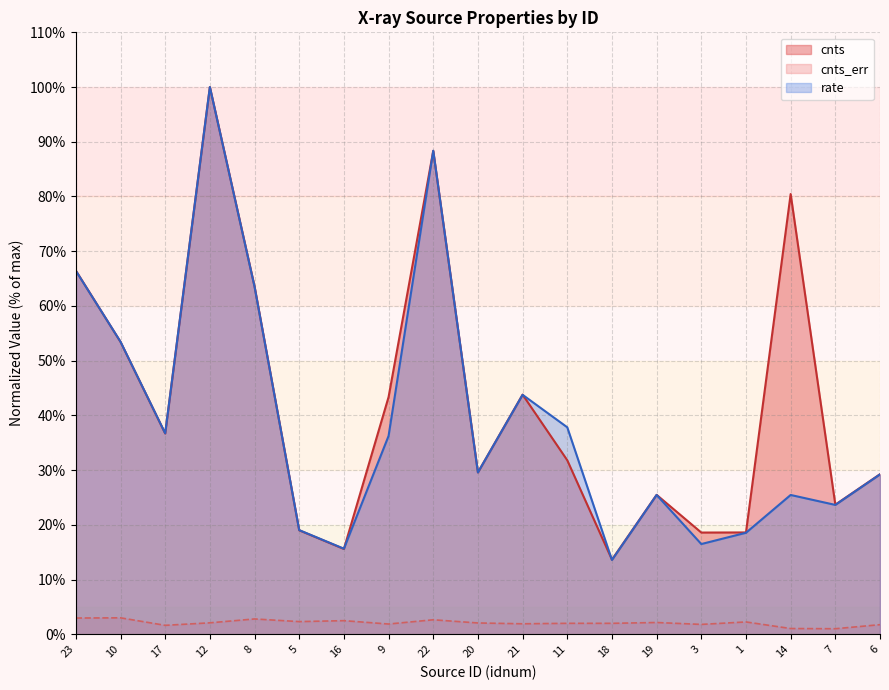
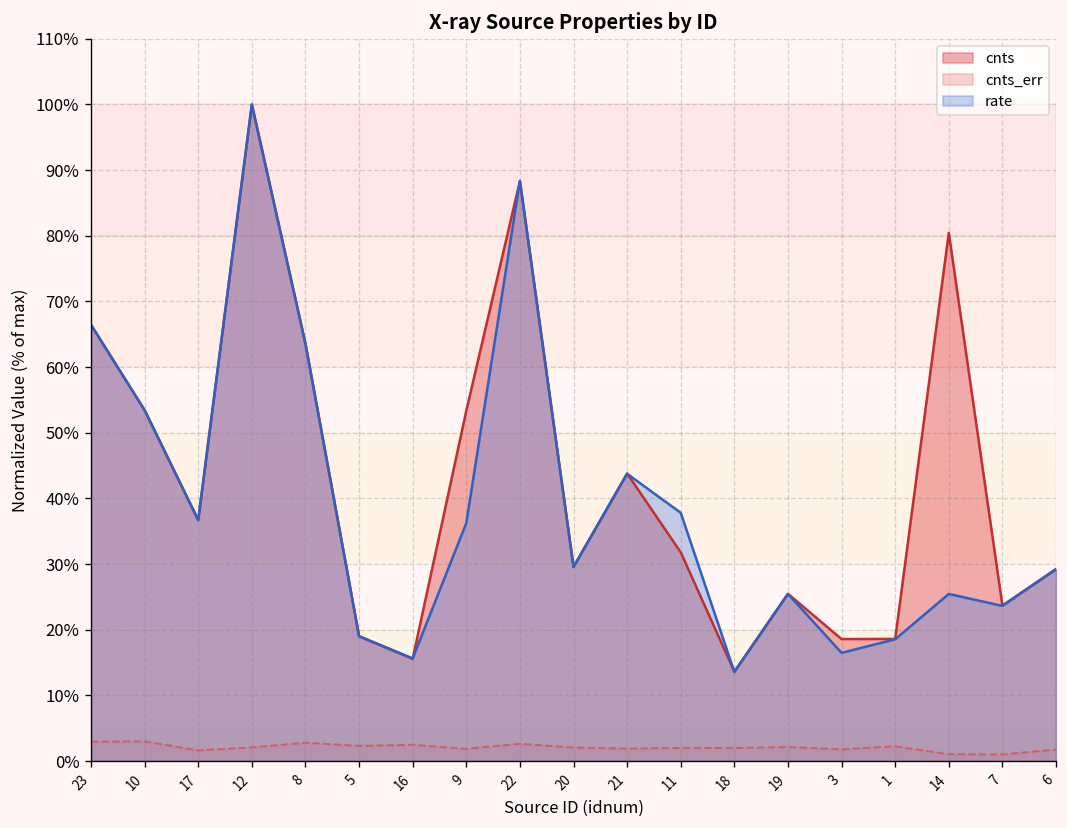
cnts, 9: 43% -> 53%
